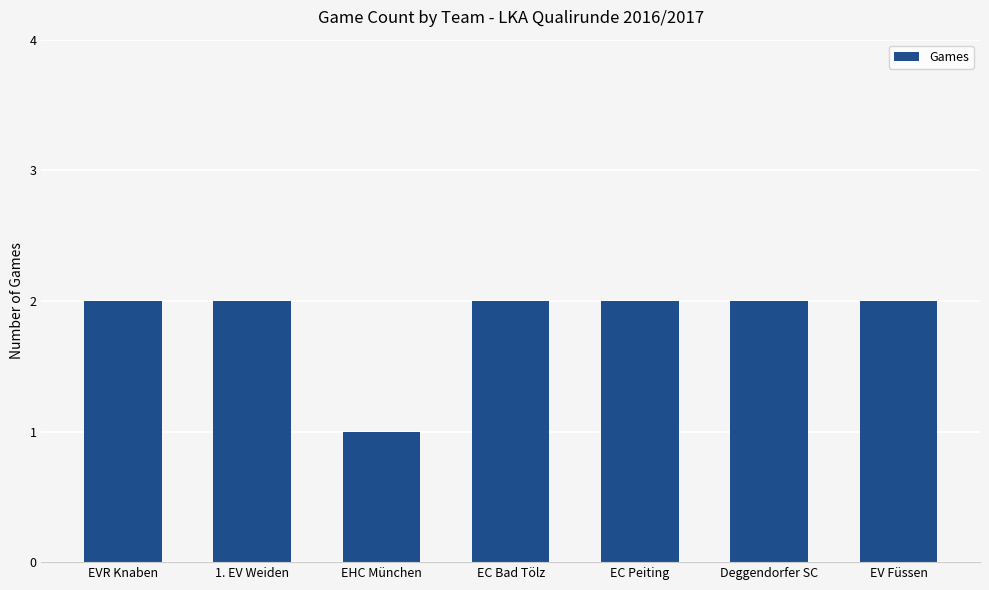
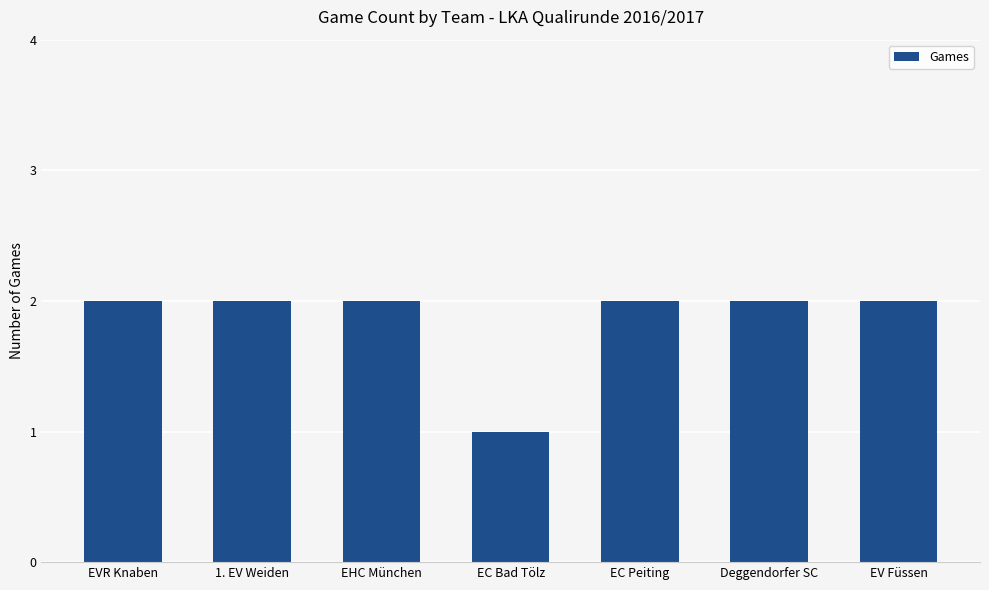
EHC München: 1 -> 2
EC Bad Tölz: 2 -> 1
